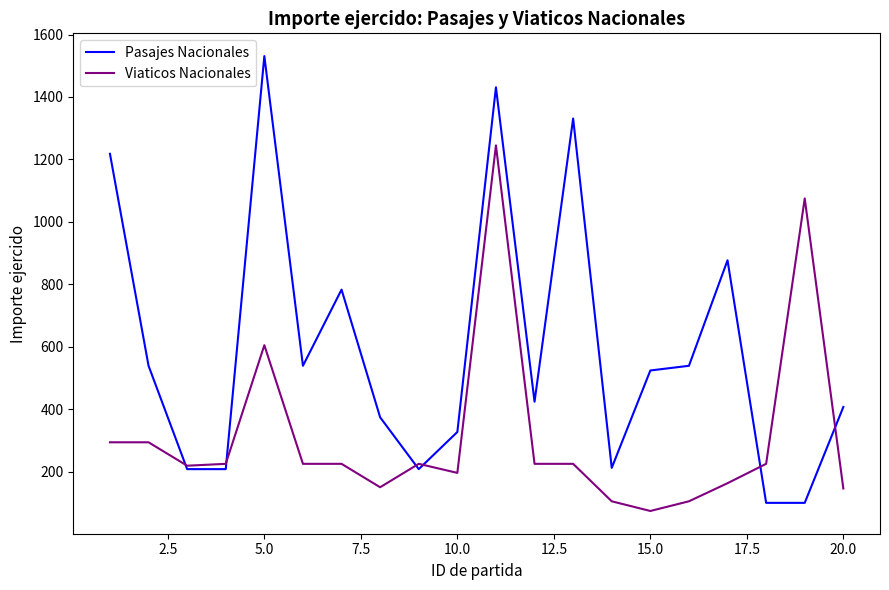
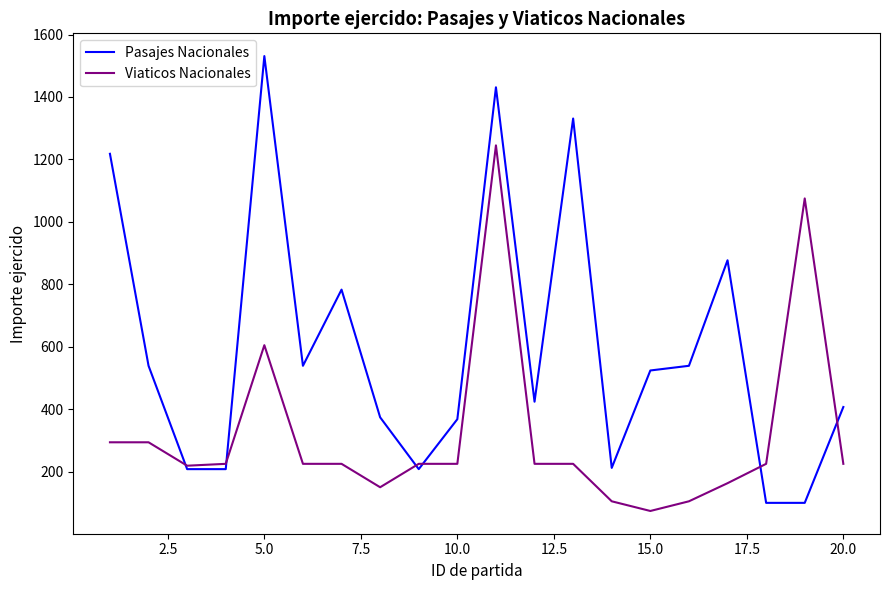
Pasajes Nacionales, 10.0: 330 -> 370
Viaticos Nacionales, 10.0: 200 -> 230
Viaticos Nacionales, 20.0: 150 -> 230
